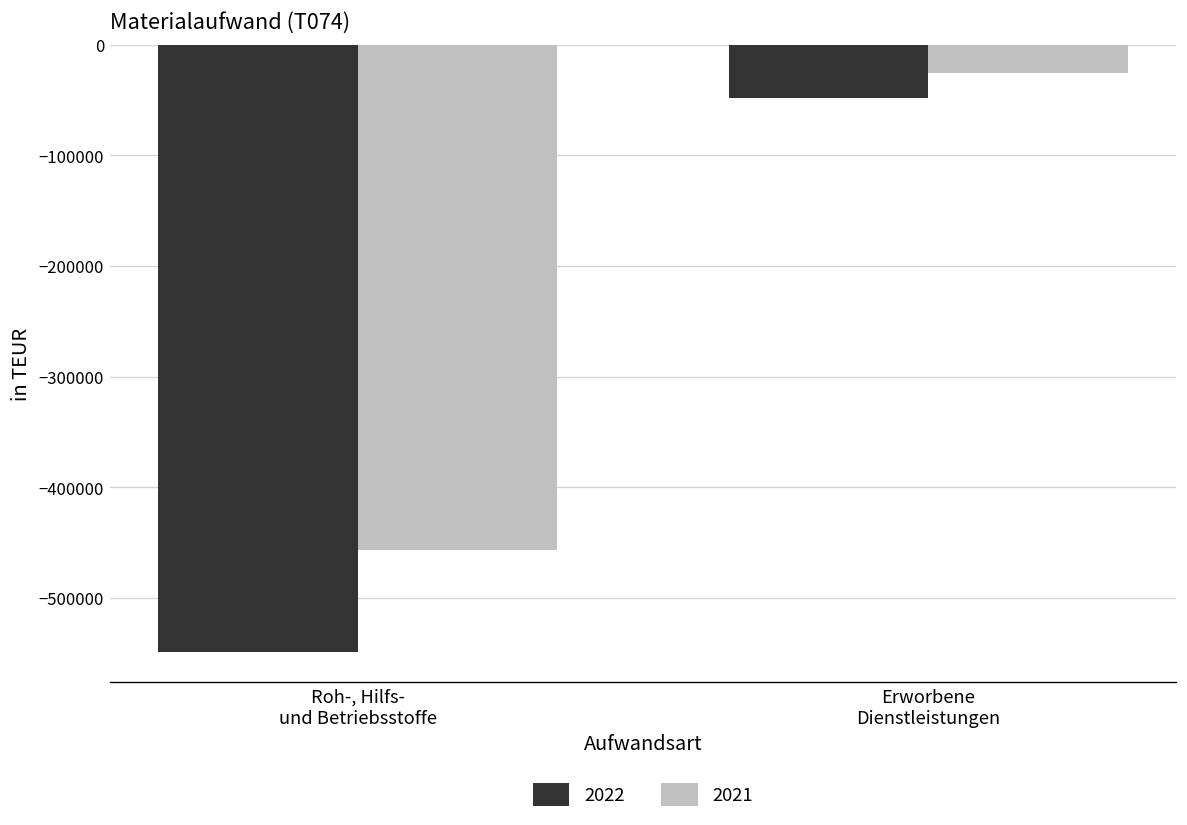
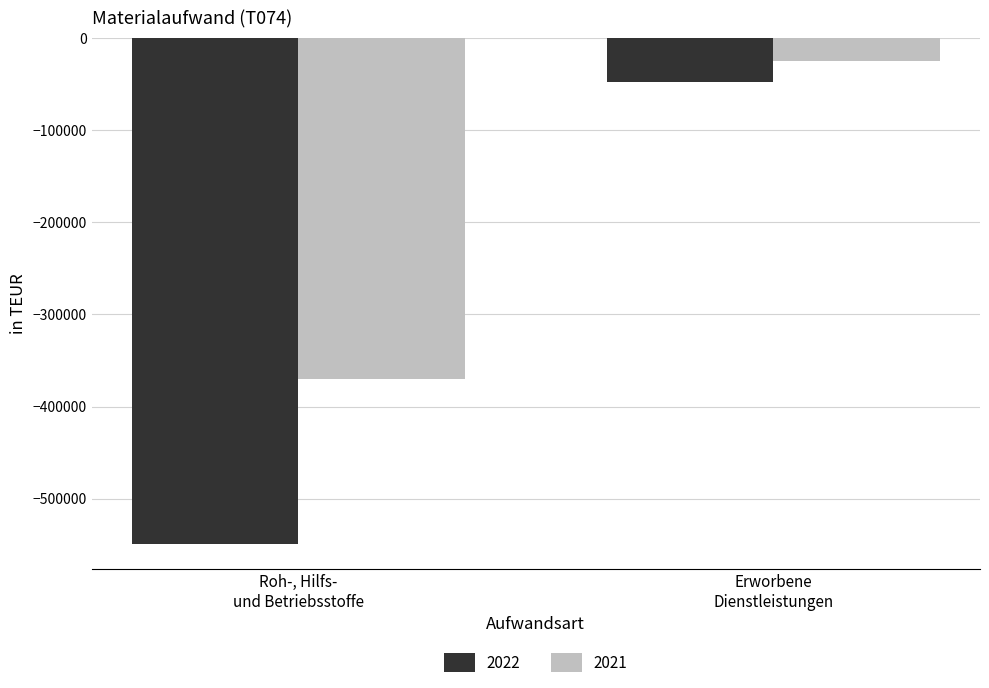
2021, Roh-, Hilfs- und Betriebsstoffe: -460000 -> -370000
